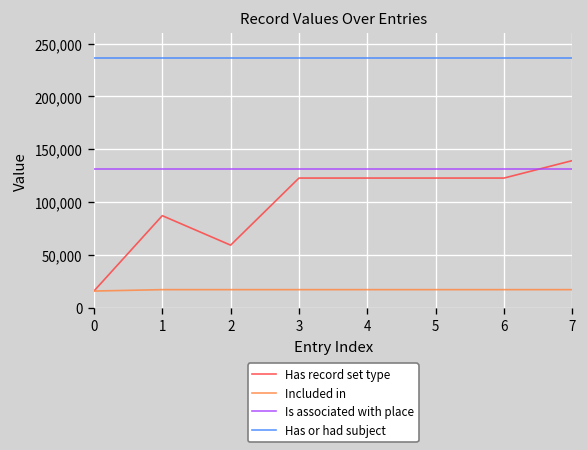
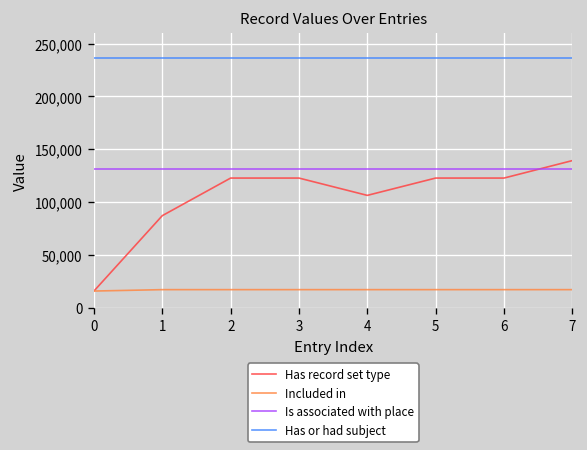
Has record set type, 2: 60,000 -> 120,000
Has record set type, 4: 120,000 -> 110,000
